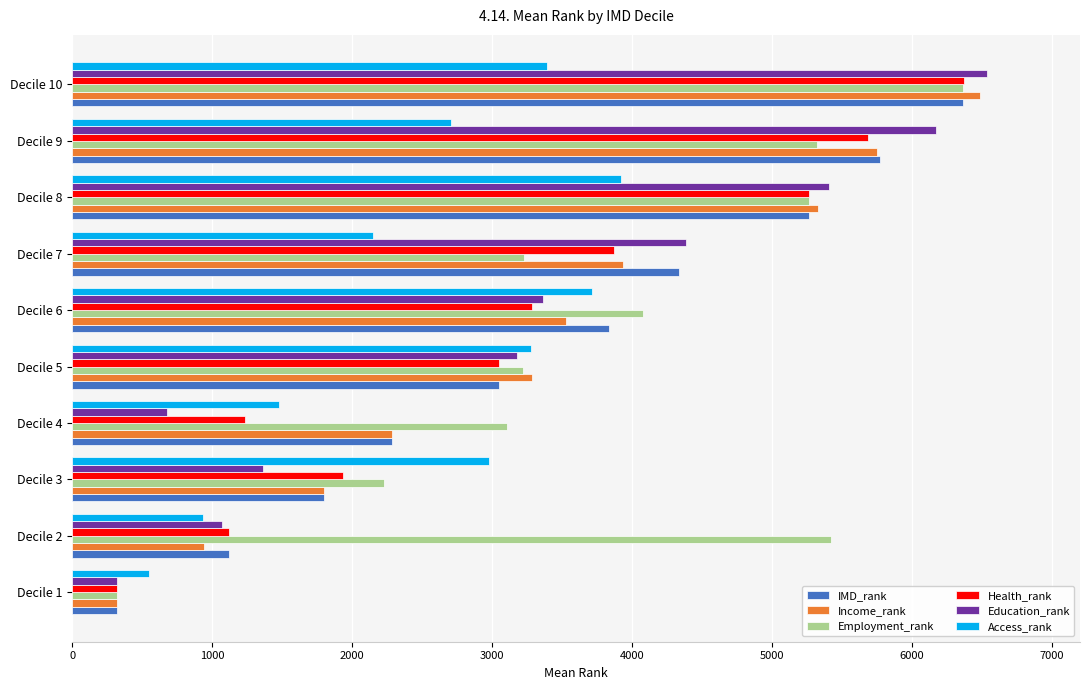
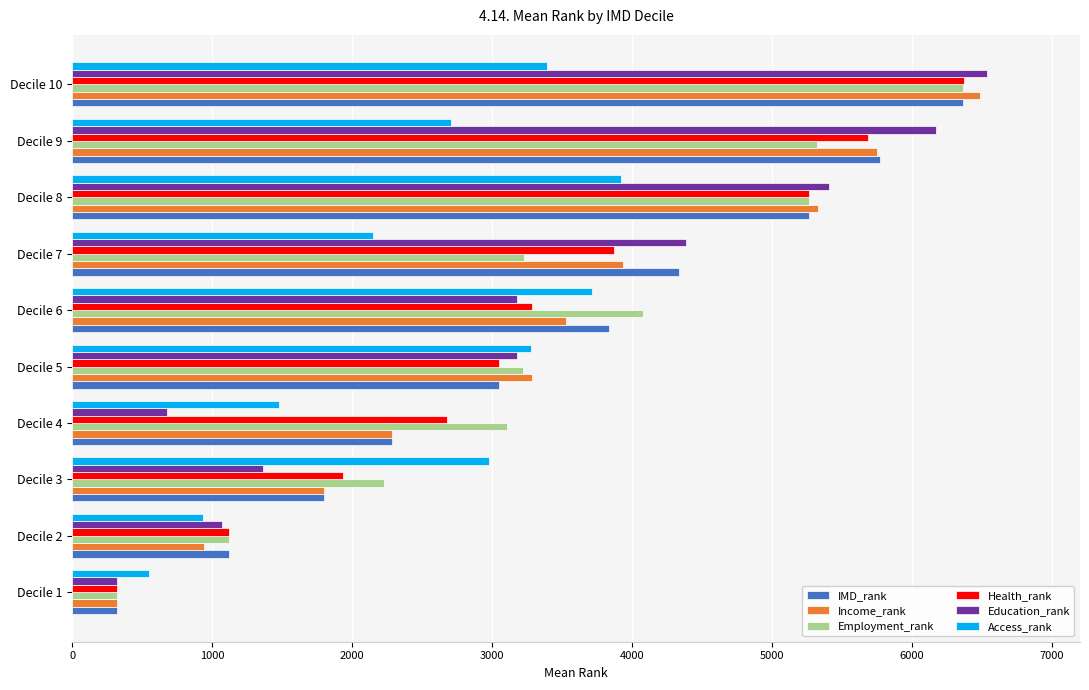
Education_rank, Decile 6: 3370 -> 3180
Health_rank, Decile 4: 1230 -> 2680
Employment_rank, Decile 2: 5420 -> 1120
